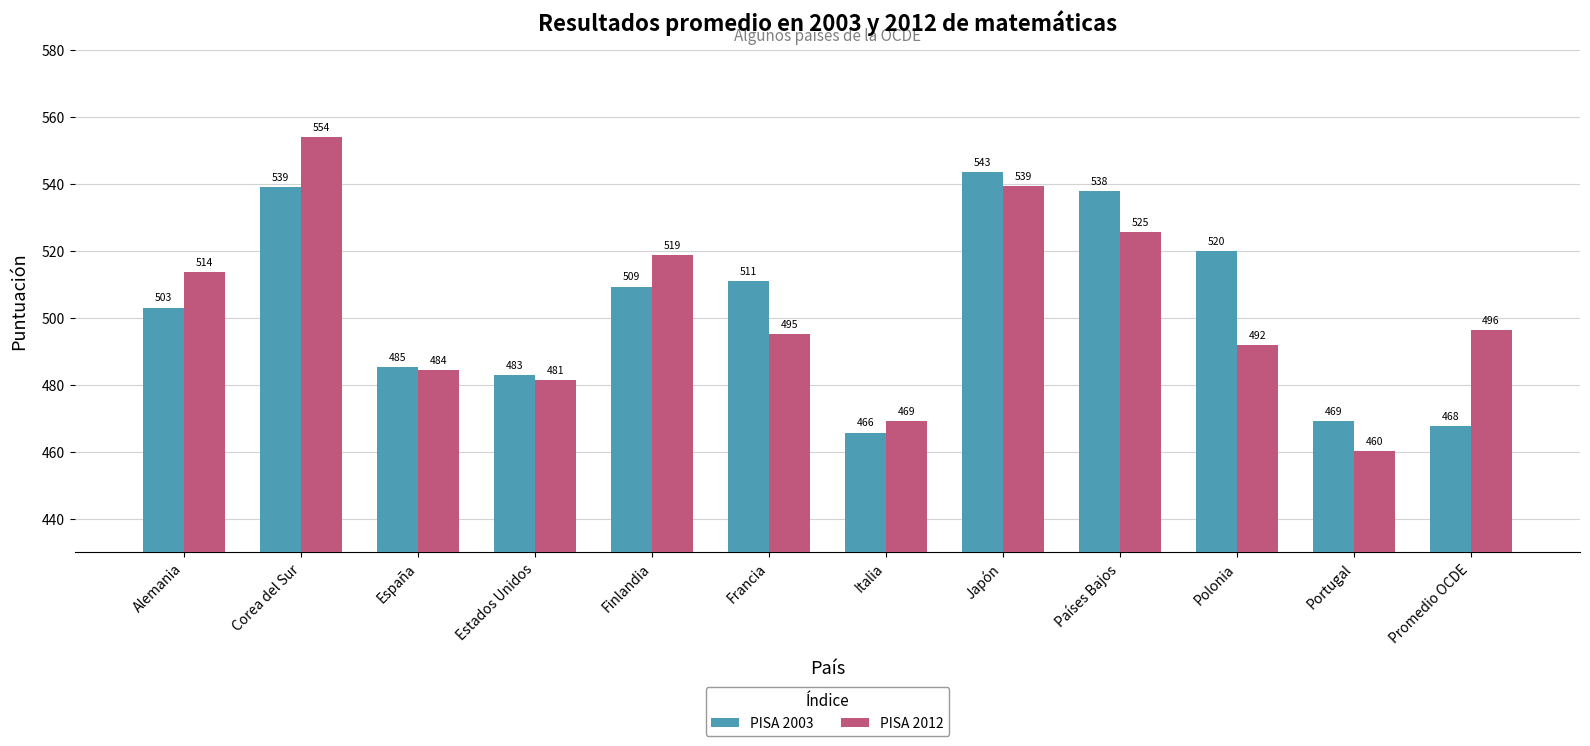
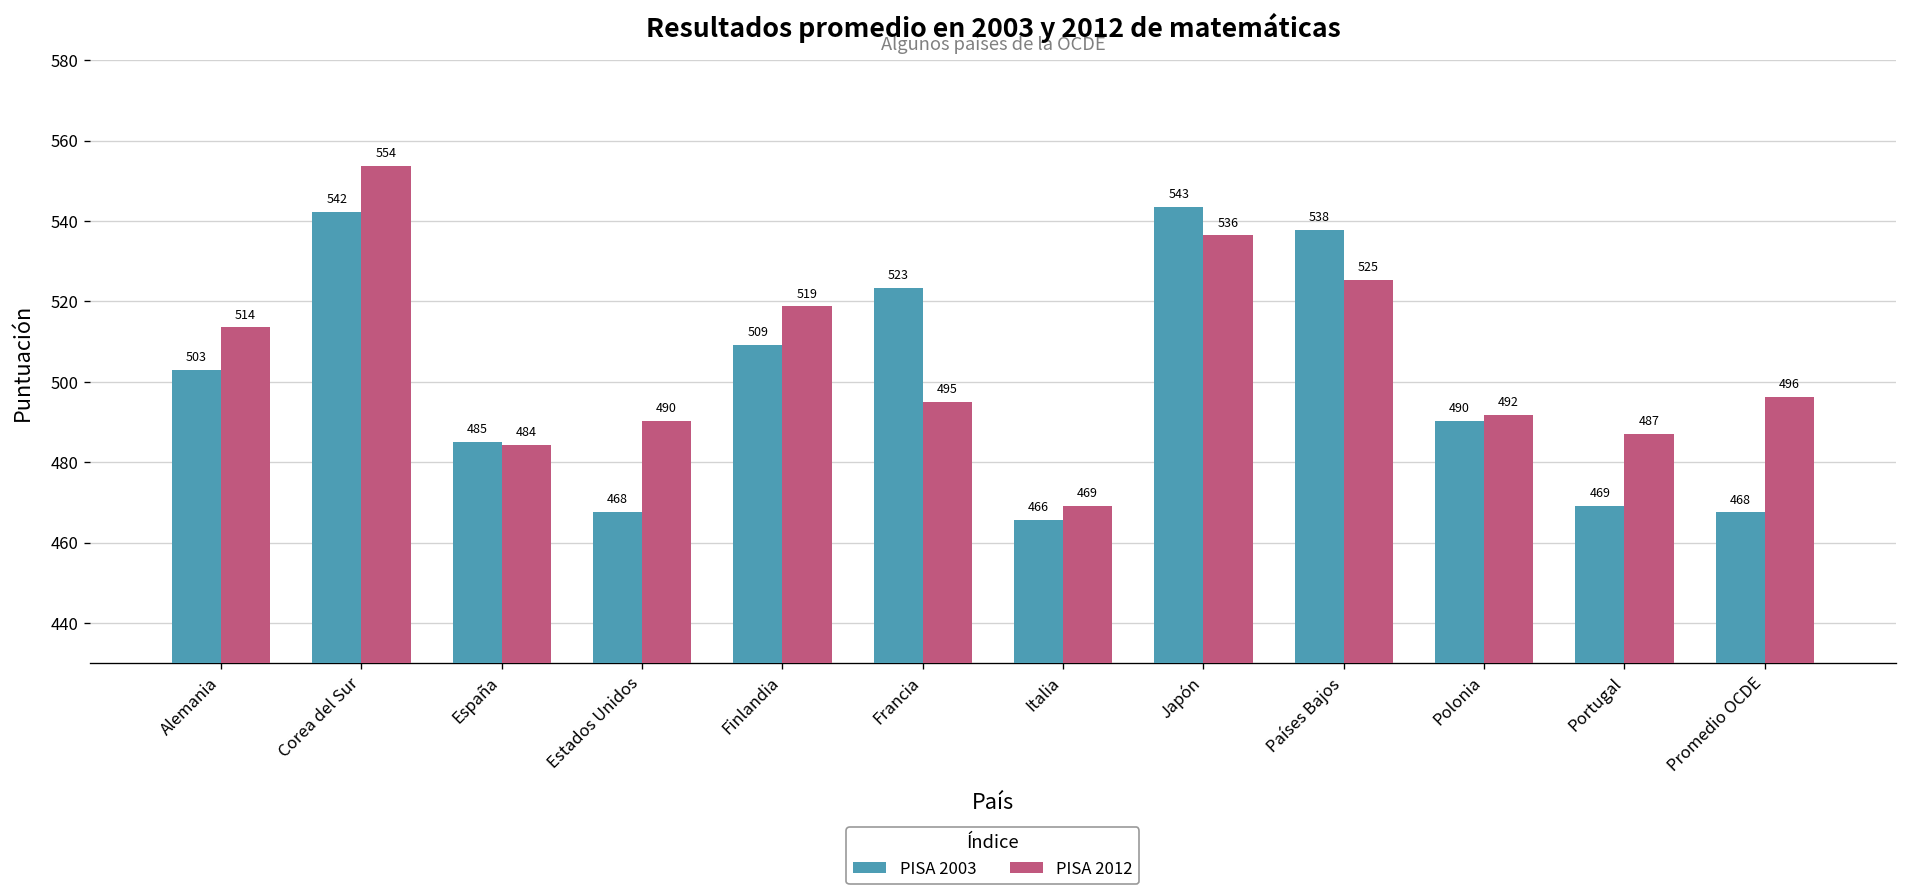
PISA 2003, Corea del Sur: 539 -> 542
PISA 2003, Estados Unidos: 483 -> 468
PISA 2012, Estados Unidos: 481 -> 490
PISA 2003, Francia: 511 -> 523
PISA 2012, Japón: 539 -> 536
PISA 2003, Polonia: 520 -> 490
PISA 2012, Portugal: 460 -> 487
